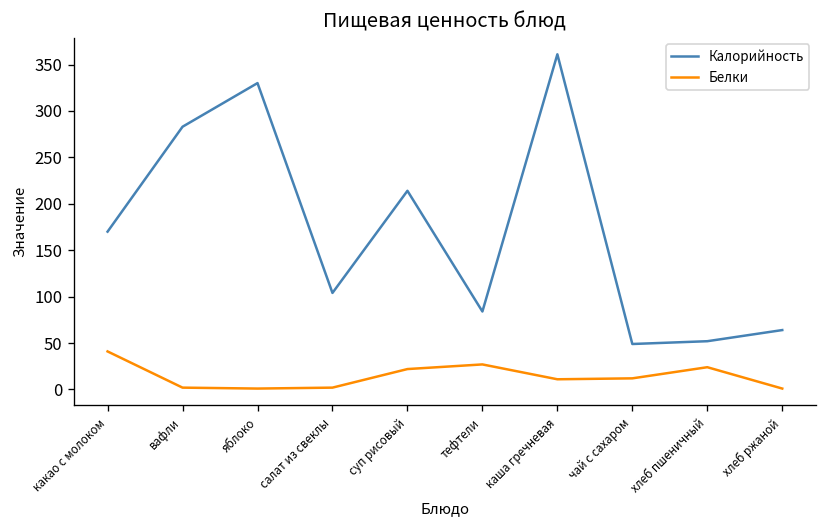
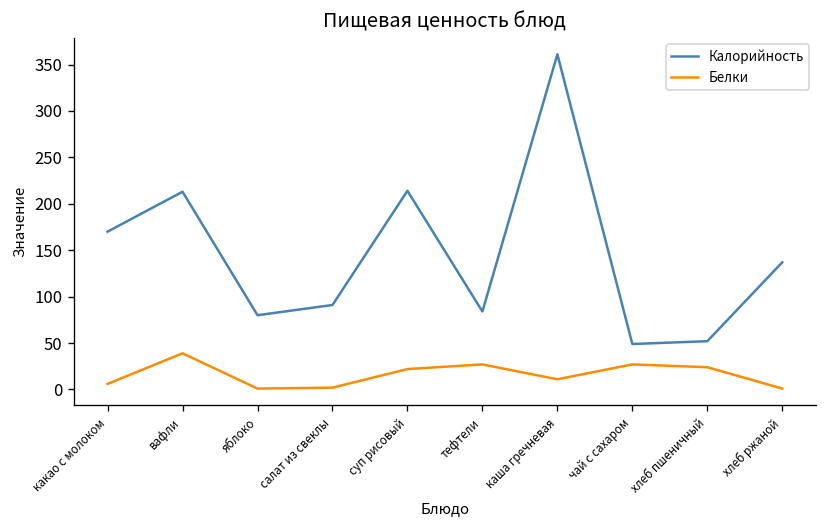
Белки, какао с молоком: 40 -> 10
Калорийность, вафли: 280 -> 210
Белки, вафли: 0 -> 40
Калорийность, яблоко: 330 -> 80
Калорийность, салат из свеклы: 100 -> 90
Белки, чай с сахаром: 10 -> 30
Калорийность, хлеб ржаной: 60 -> 140
